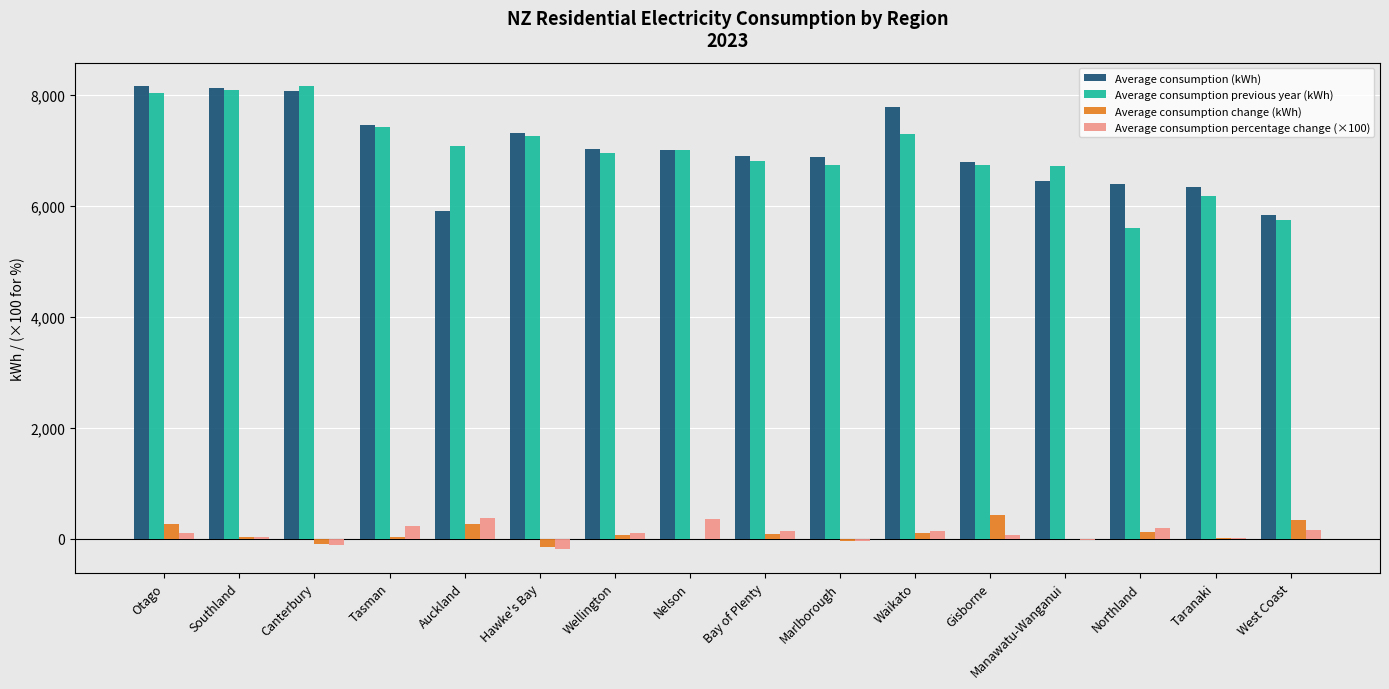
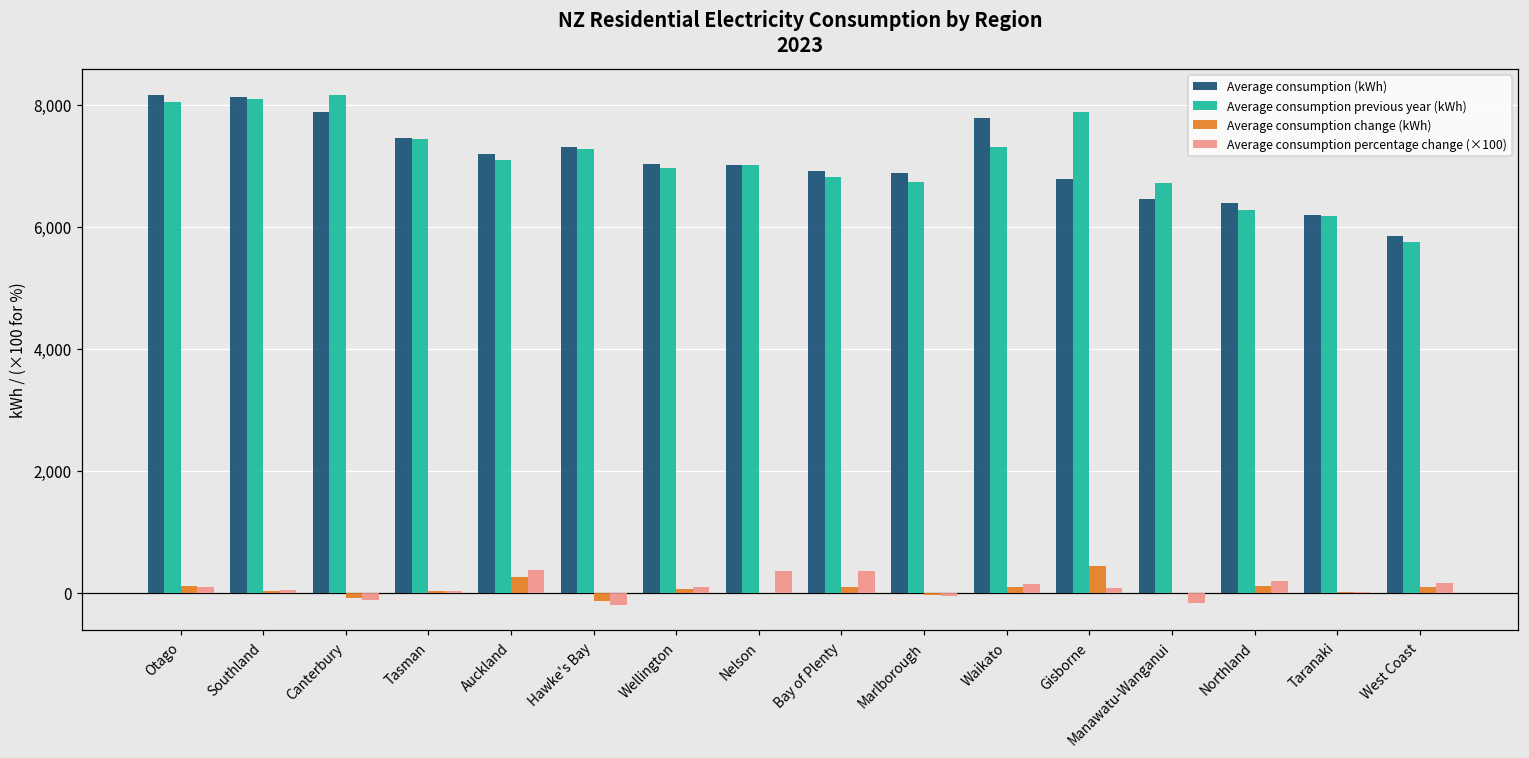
Average consumption change (kWh), Otago: 300 -> 100
Average consumption (kWh), Canterbury: 8,100 -> 7,900
Average consumption percentage change (×100), Tasman: 200 -> 0
Average consumption (kWh), Auckland: 5,900 -> 7,200
Average consumption percentage change (×100), Bay of Plenty: 100 -> 400
Average consumption previous year (kWh), Gisborne: 6,700 -> 7,900
Average consumption percentage change (×100), Manawatu-Wanganui: 0 -> -200
Average consumption previous year (kWh), Northland: 5,600 -> 6,300
Average consumption (kWh), Taranaki: 6,300 -> 6,200
Average consumption change (kWh), West Coast: 300 -> 100
